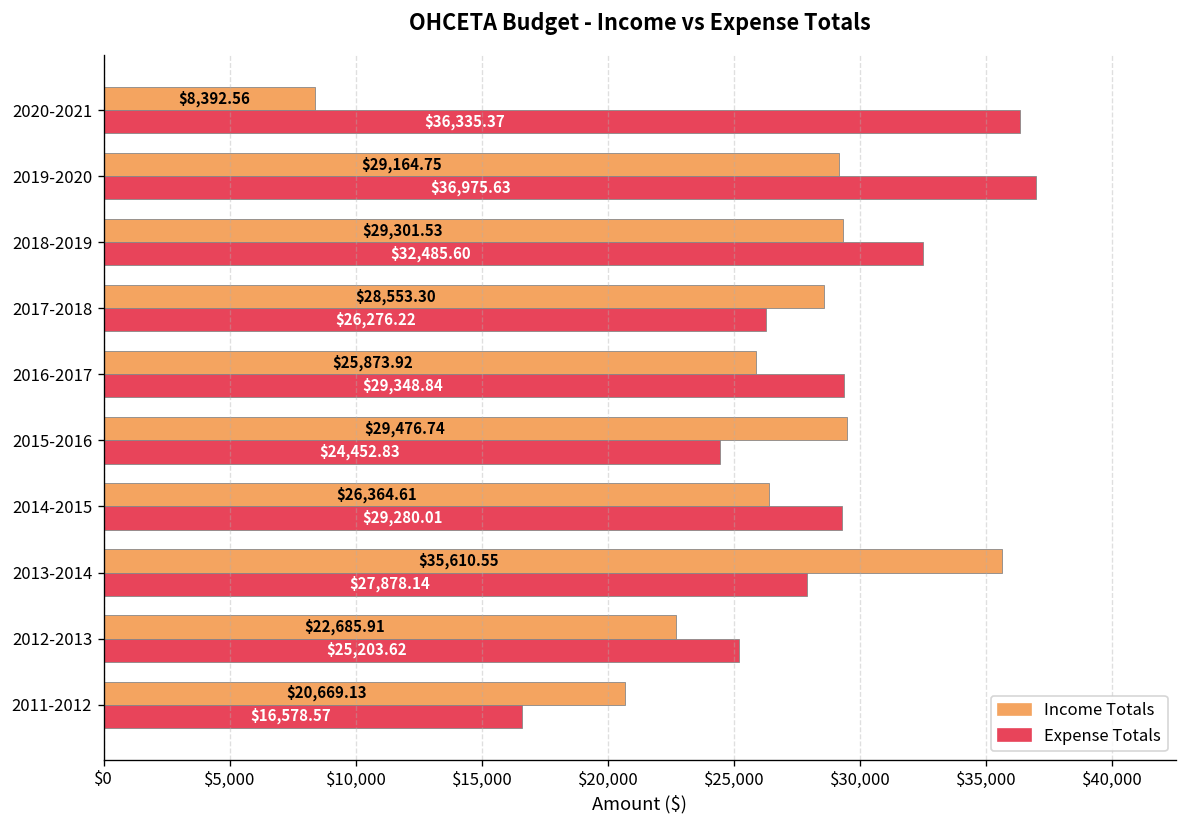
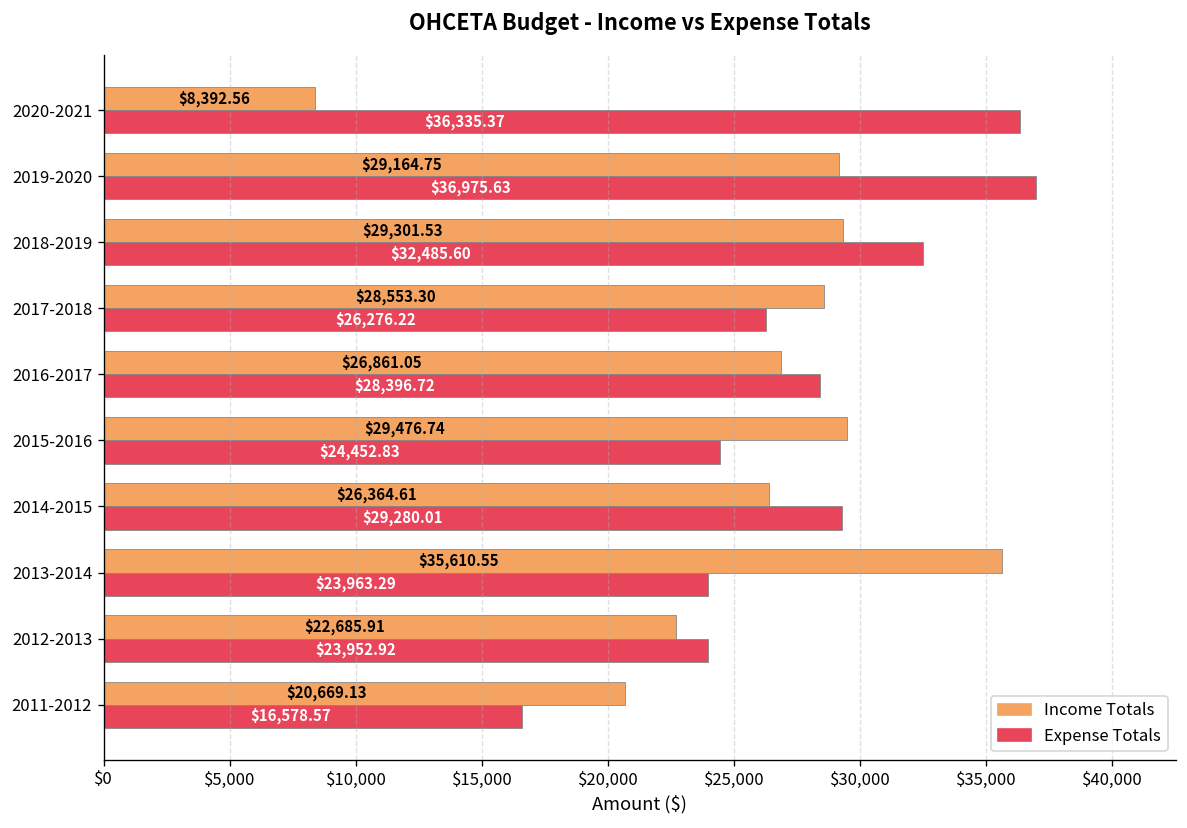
Income Totals, 2016-2017: $25,873.92 -> $26,861.05
Expense Totals, 2016-2017: $29,348.84 -> $28,396.72
Expense Totals, 2013-2014: $27,878.14 -> $23,963.29
Expense Totals, 2012-2013: $25,203.62 -> $23,952.92
